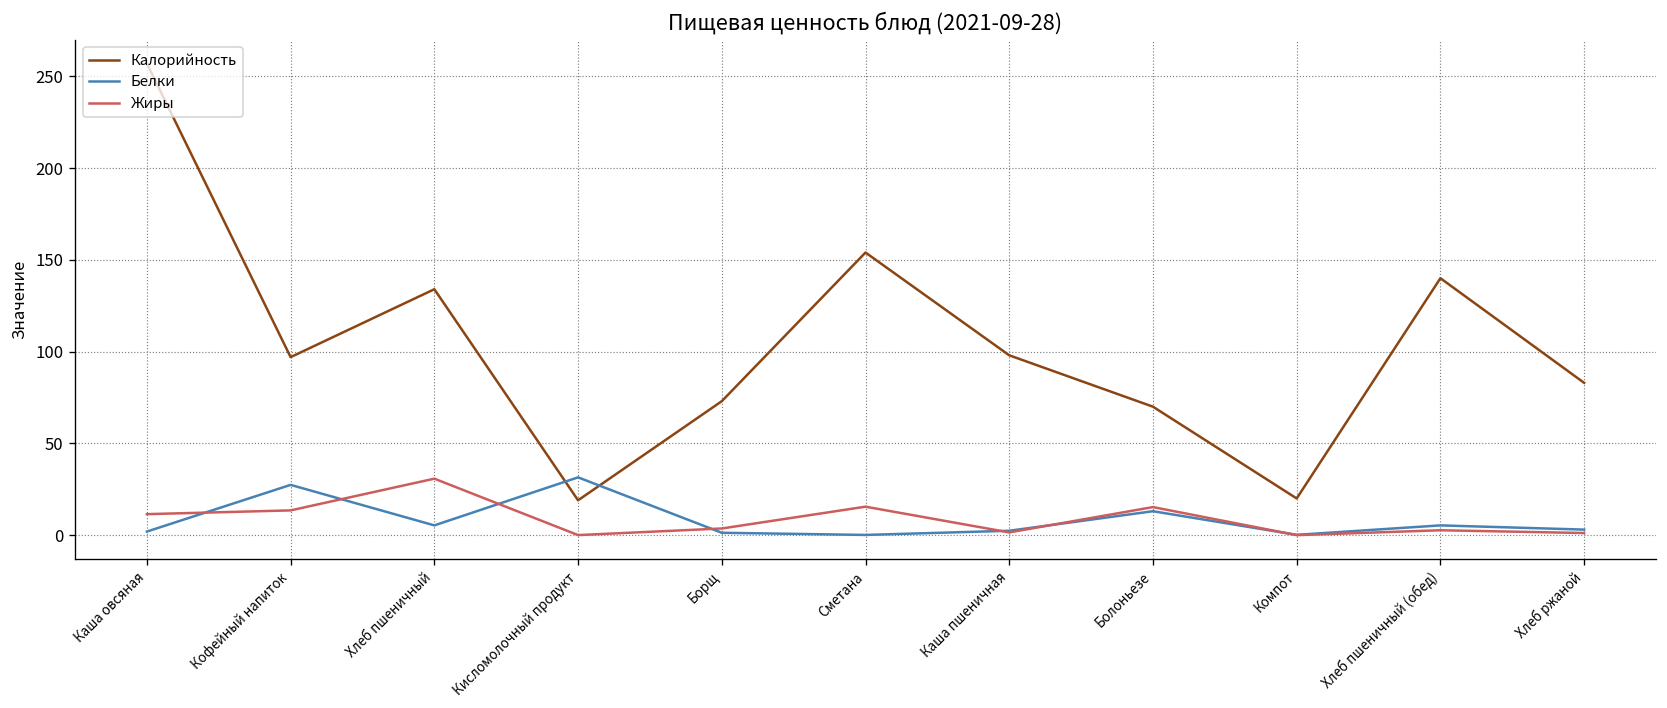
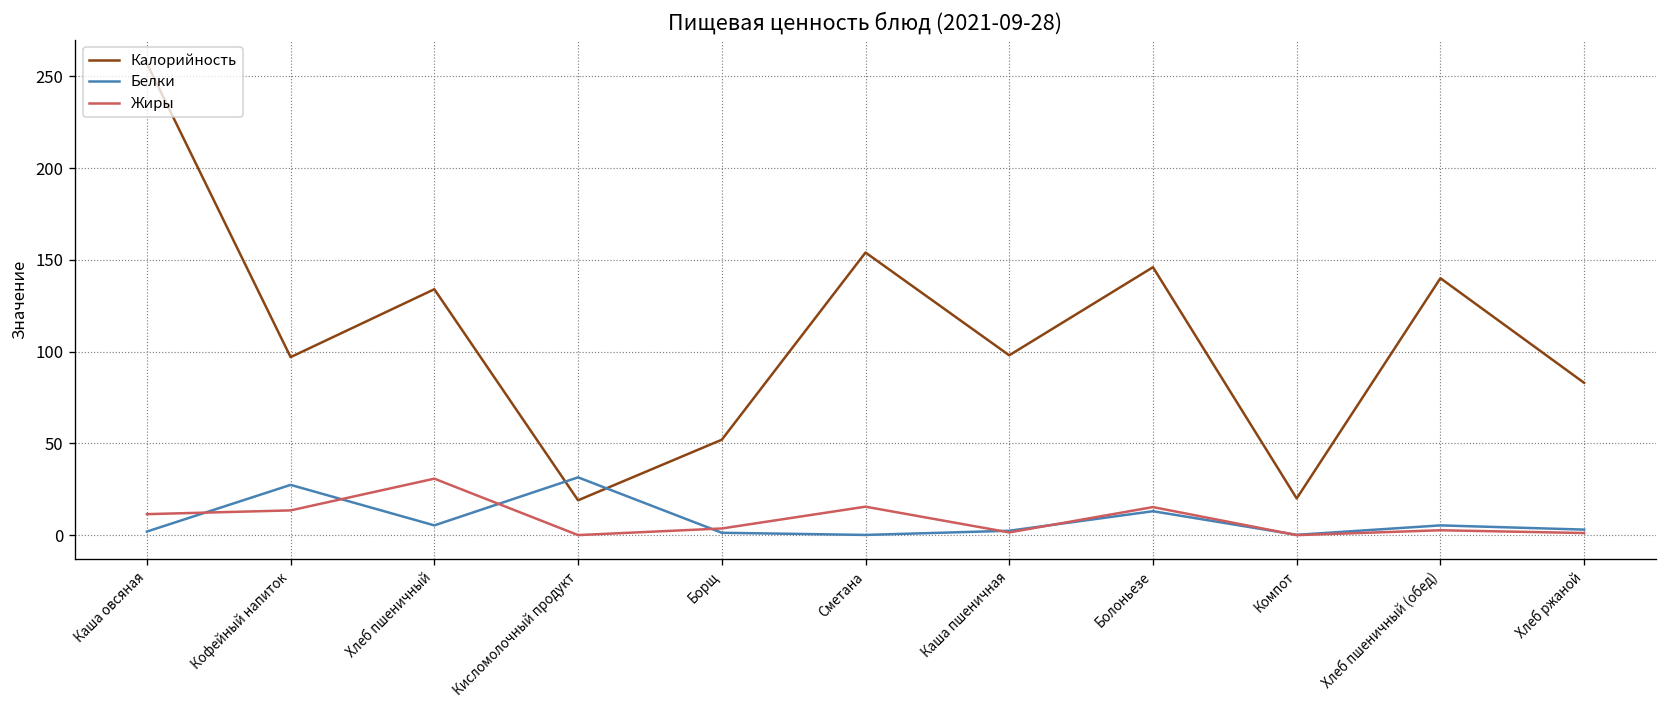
Калорийность, Борщ: 73 -> 52
Калорийность, Болоньезе: 70 -> 146
